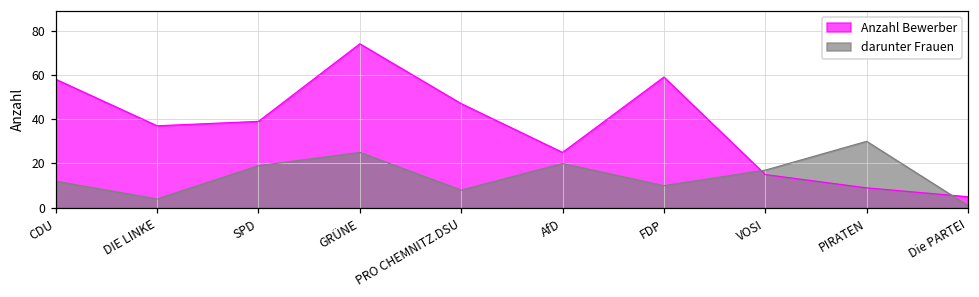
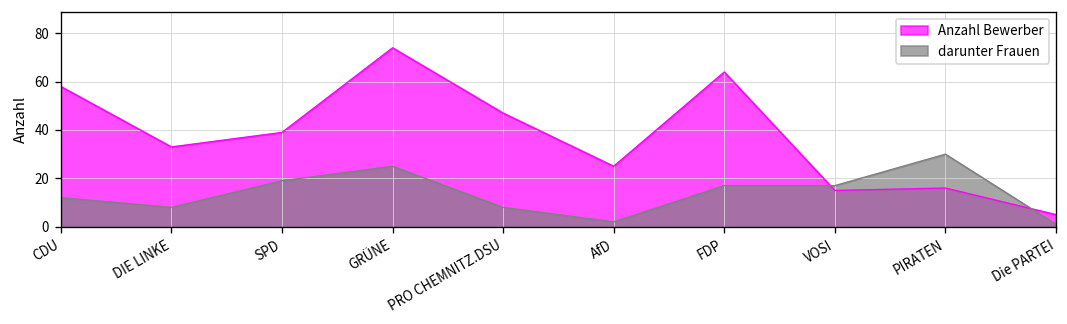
Anzahl Bewerber, DIE LINKE: 37 -> 33
darunter Frauen, DIE LINKE: 4 -> 8
darunter Frauen, AfD: 20 -> 2
Anzahl Bewerber, FDP: 59 -> 64
darunter Frauen, FDP: 10 -> 17
Anzahl Bewerber, PIRATEN: 9 -> 16
